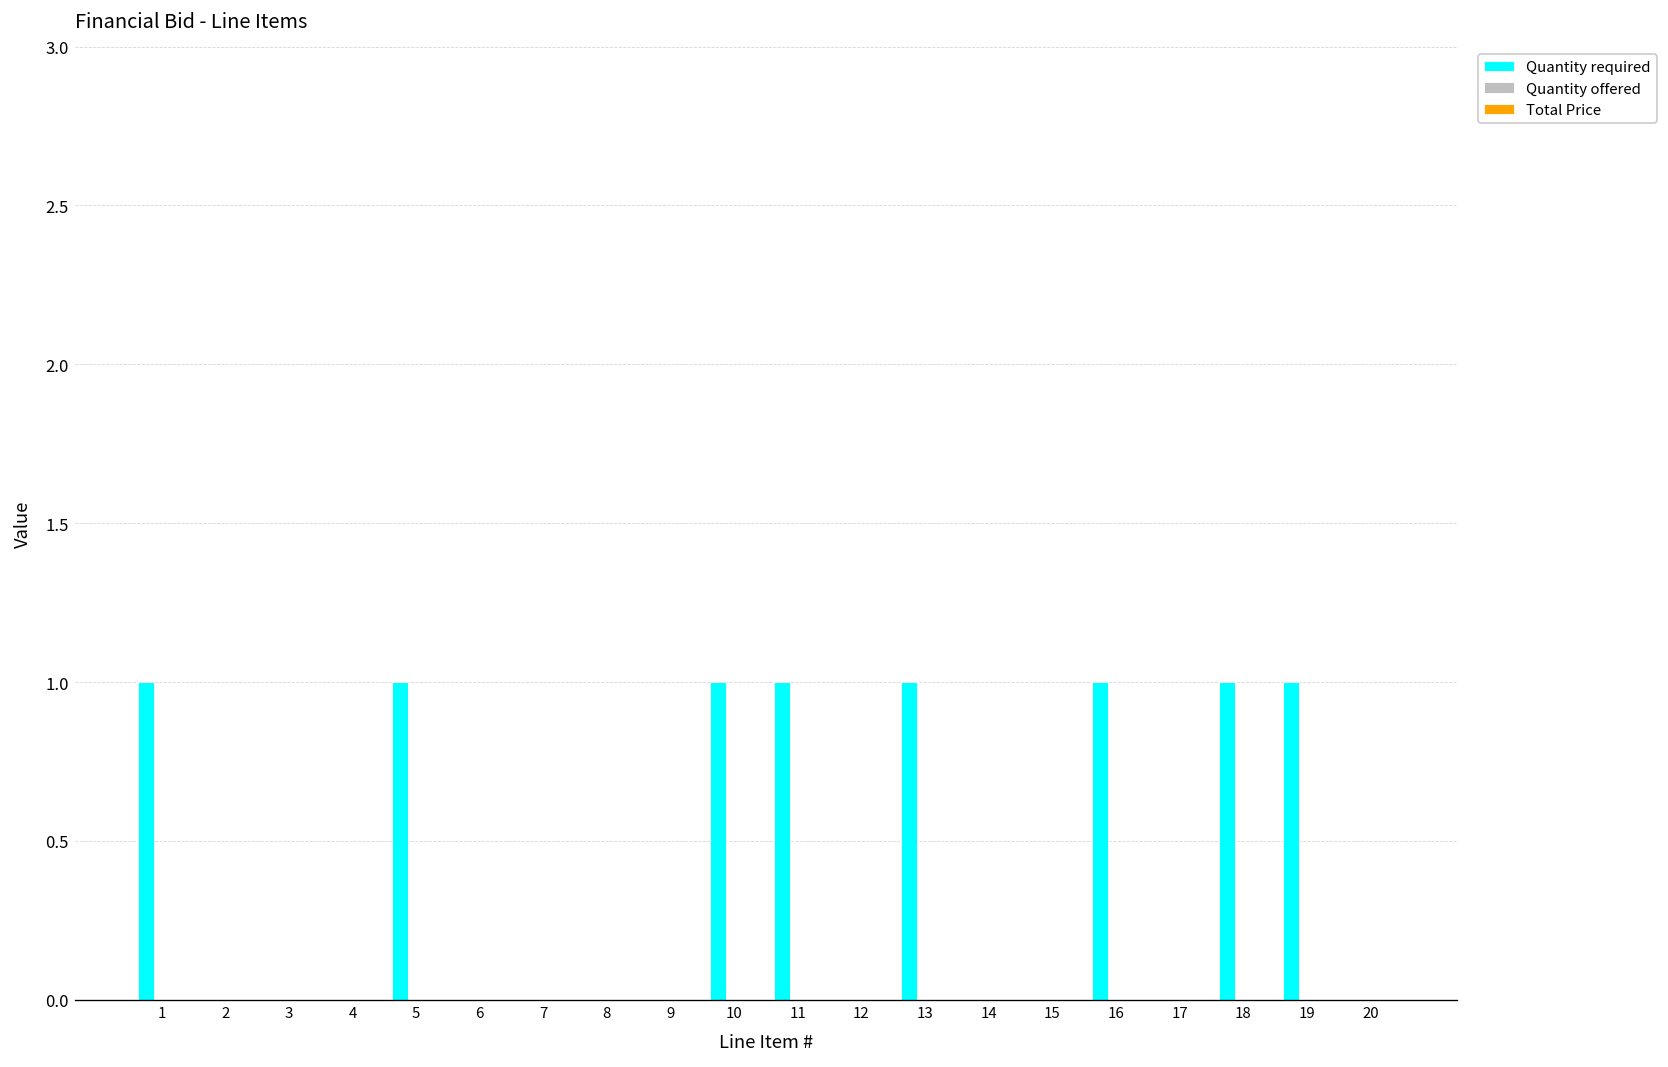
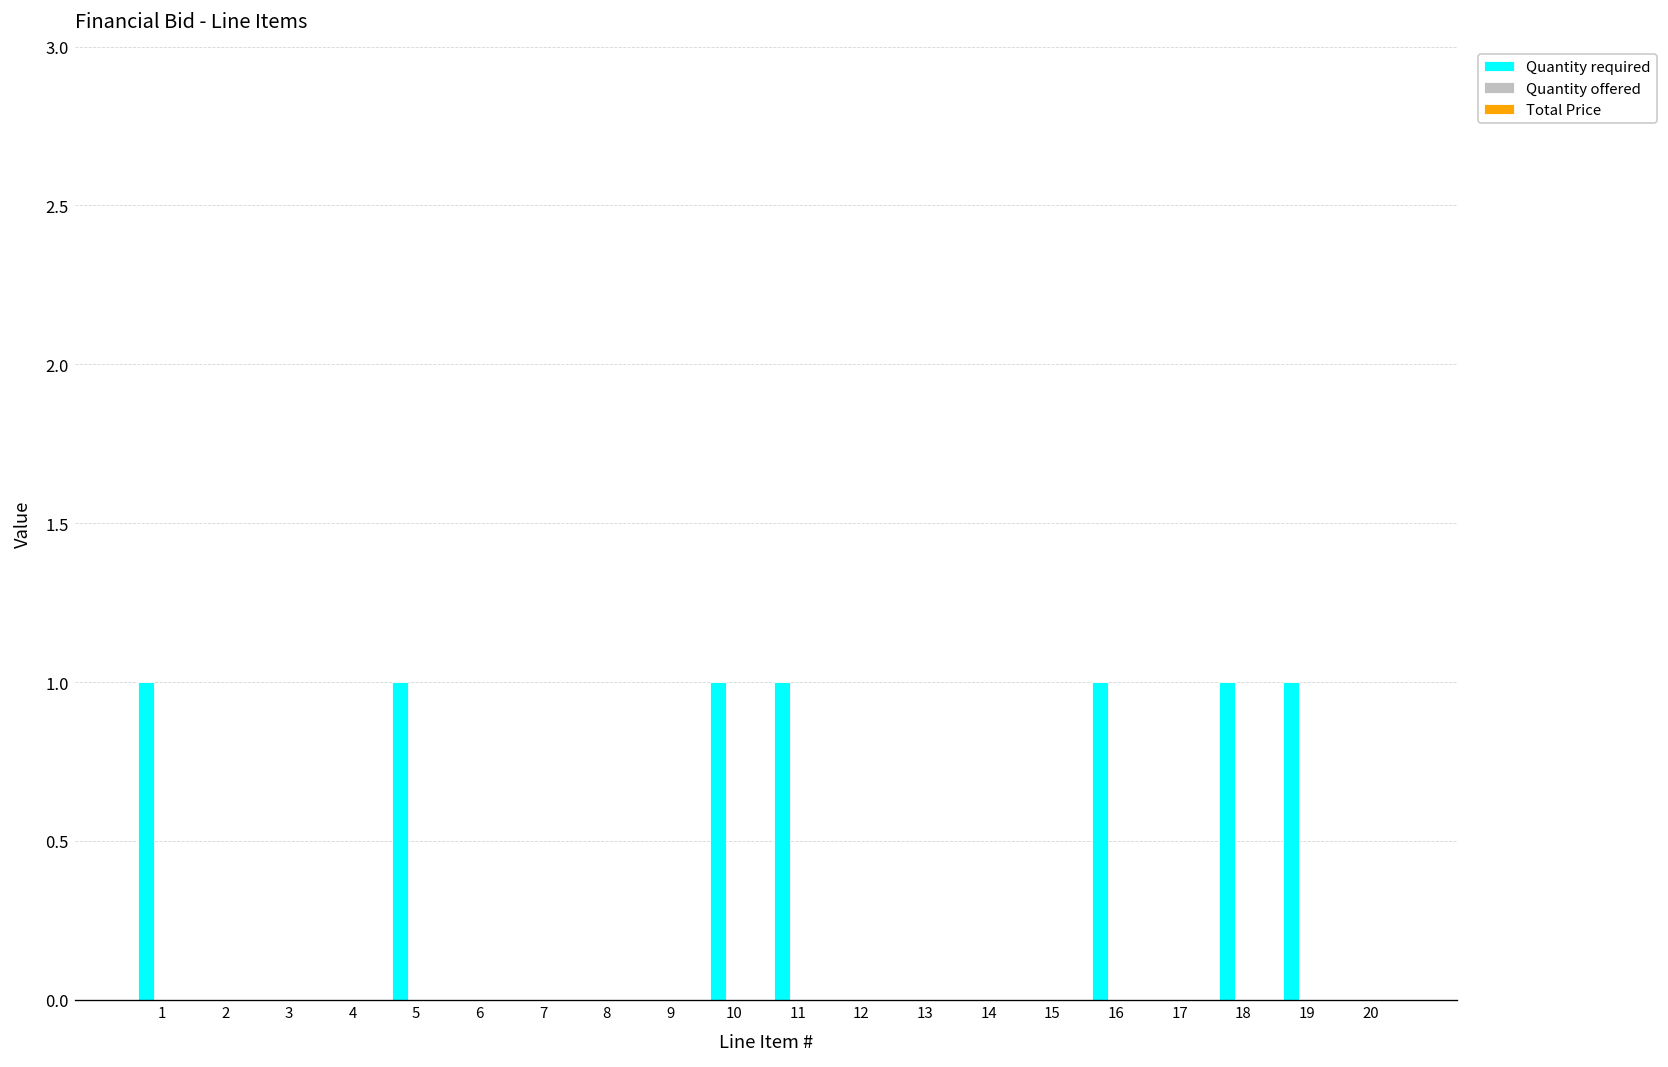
Quantity required, 13: 1 -> 0
